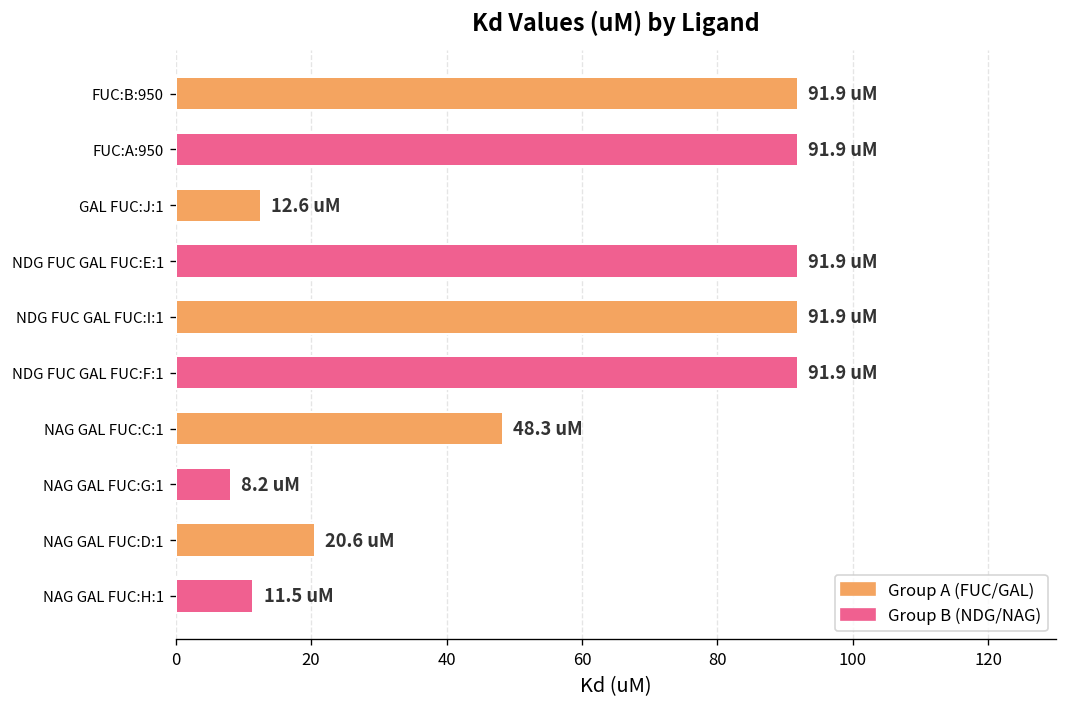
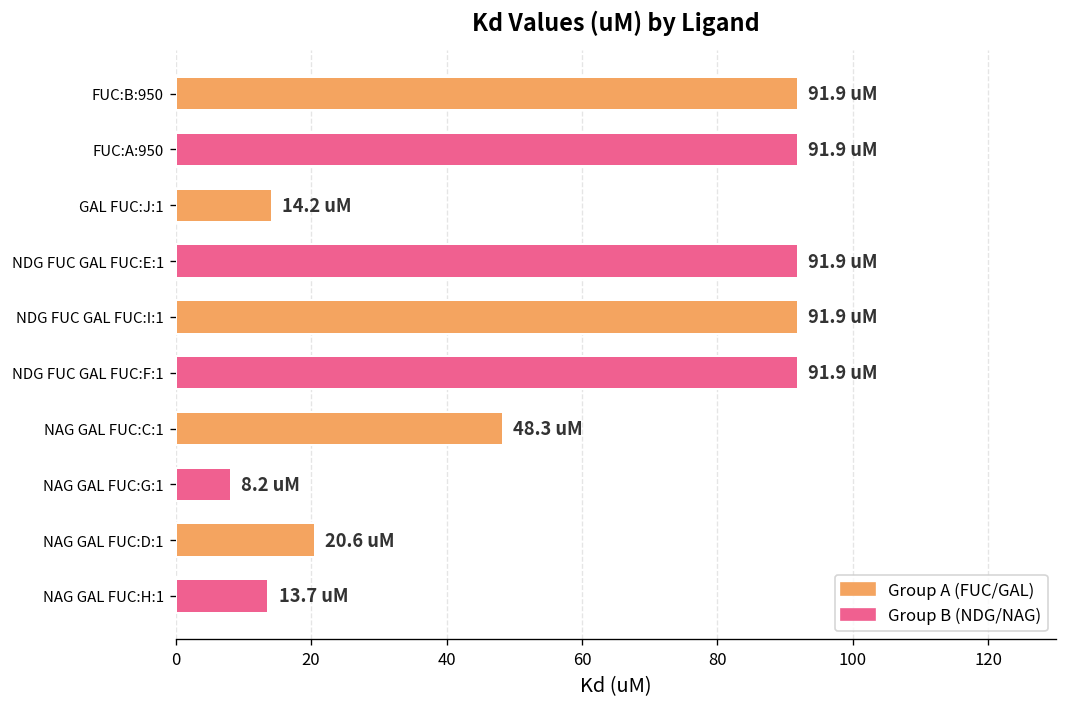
GAL FUC:J:1: 12.6 -> 14.2
NAG GAL FUC:H:1: 11.5 -> 13.7
